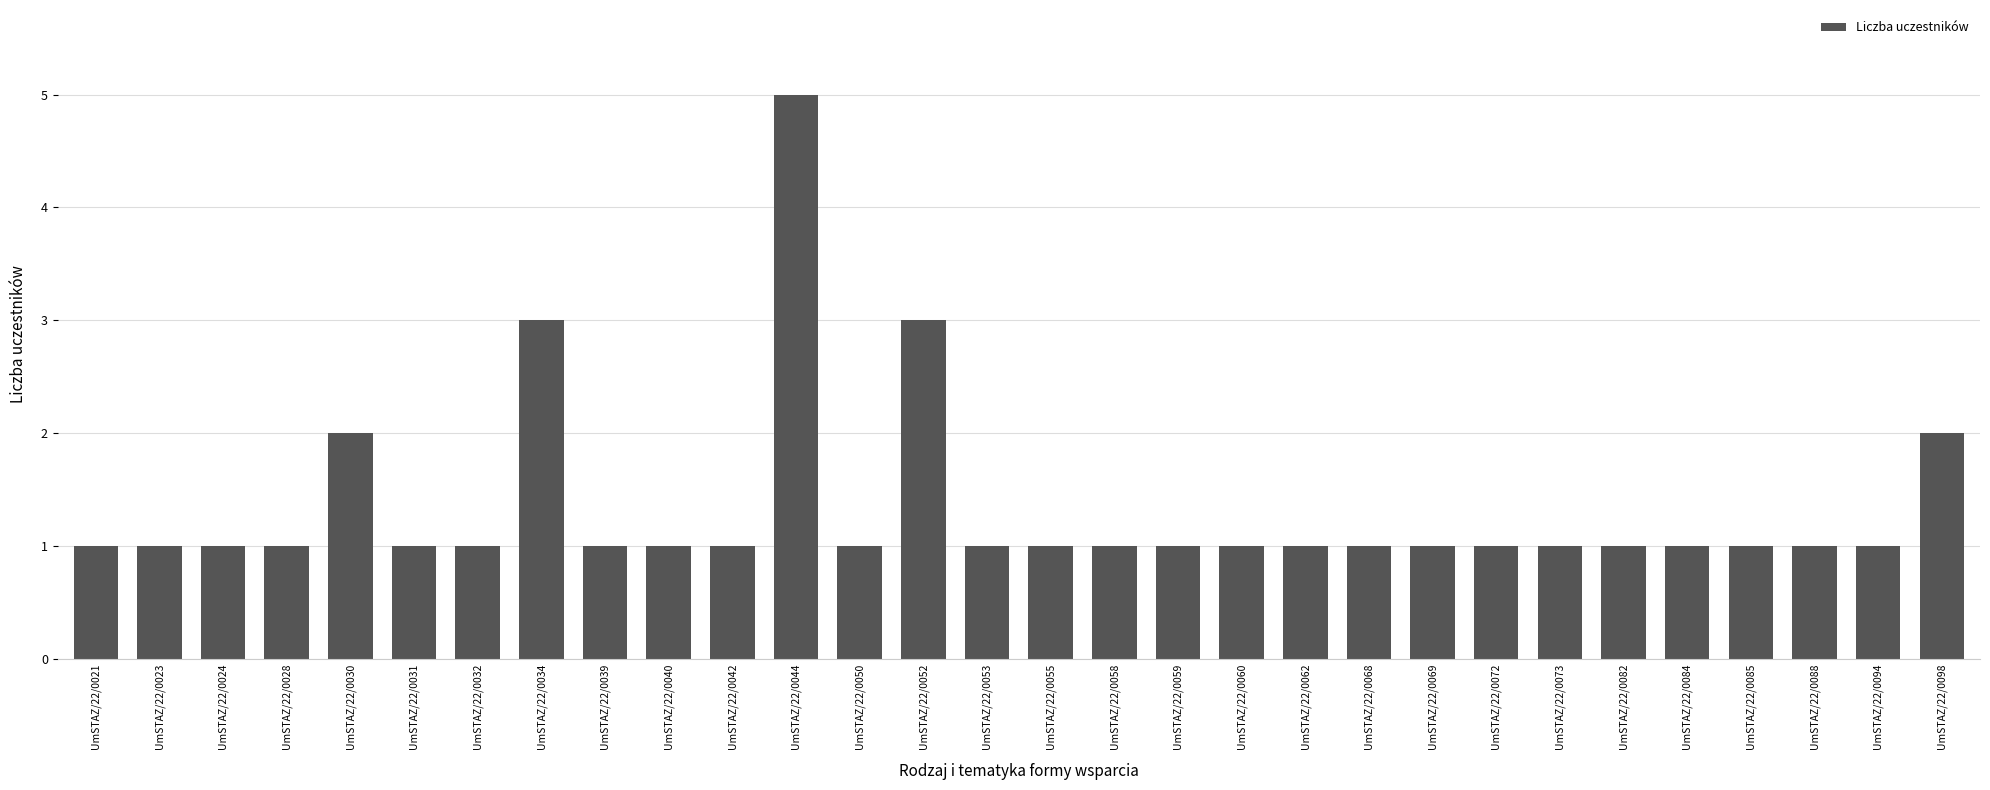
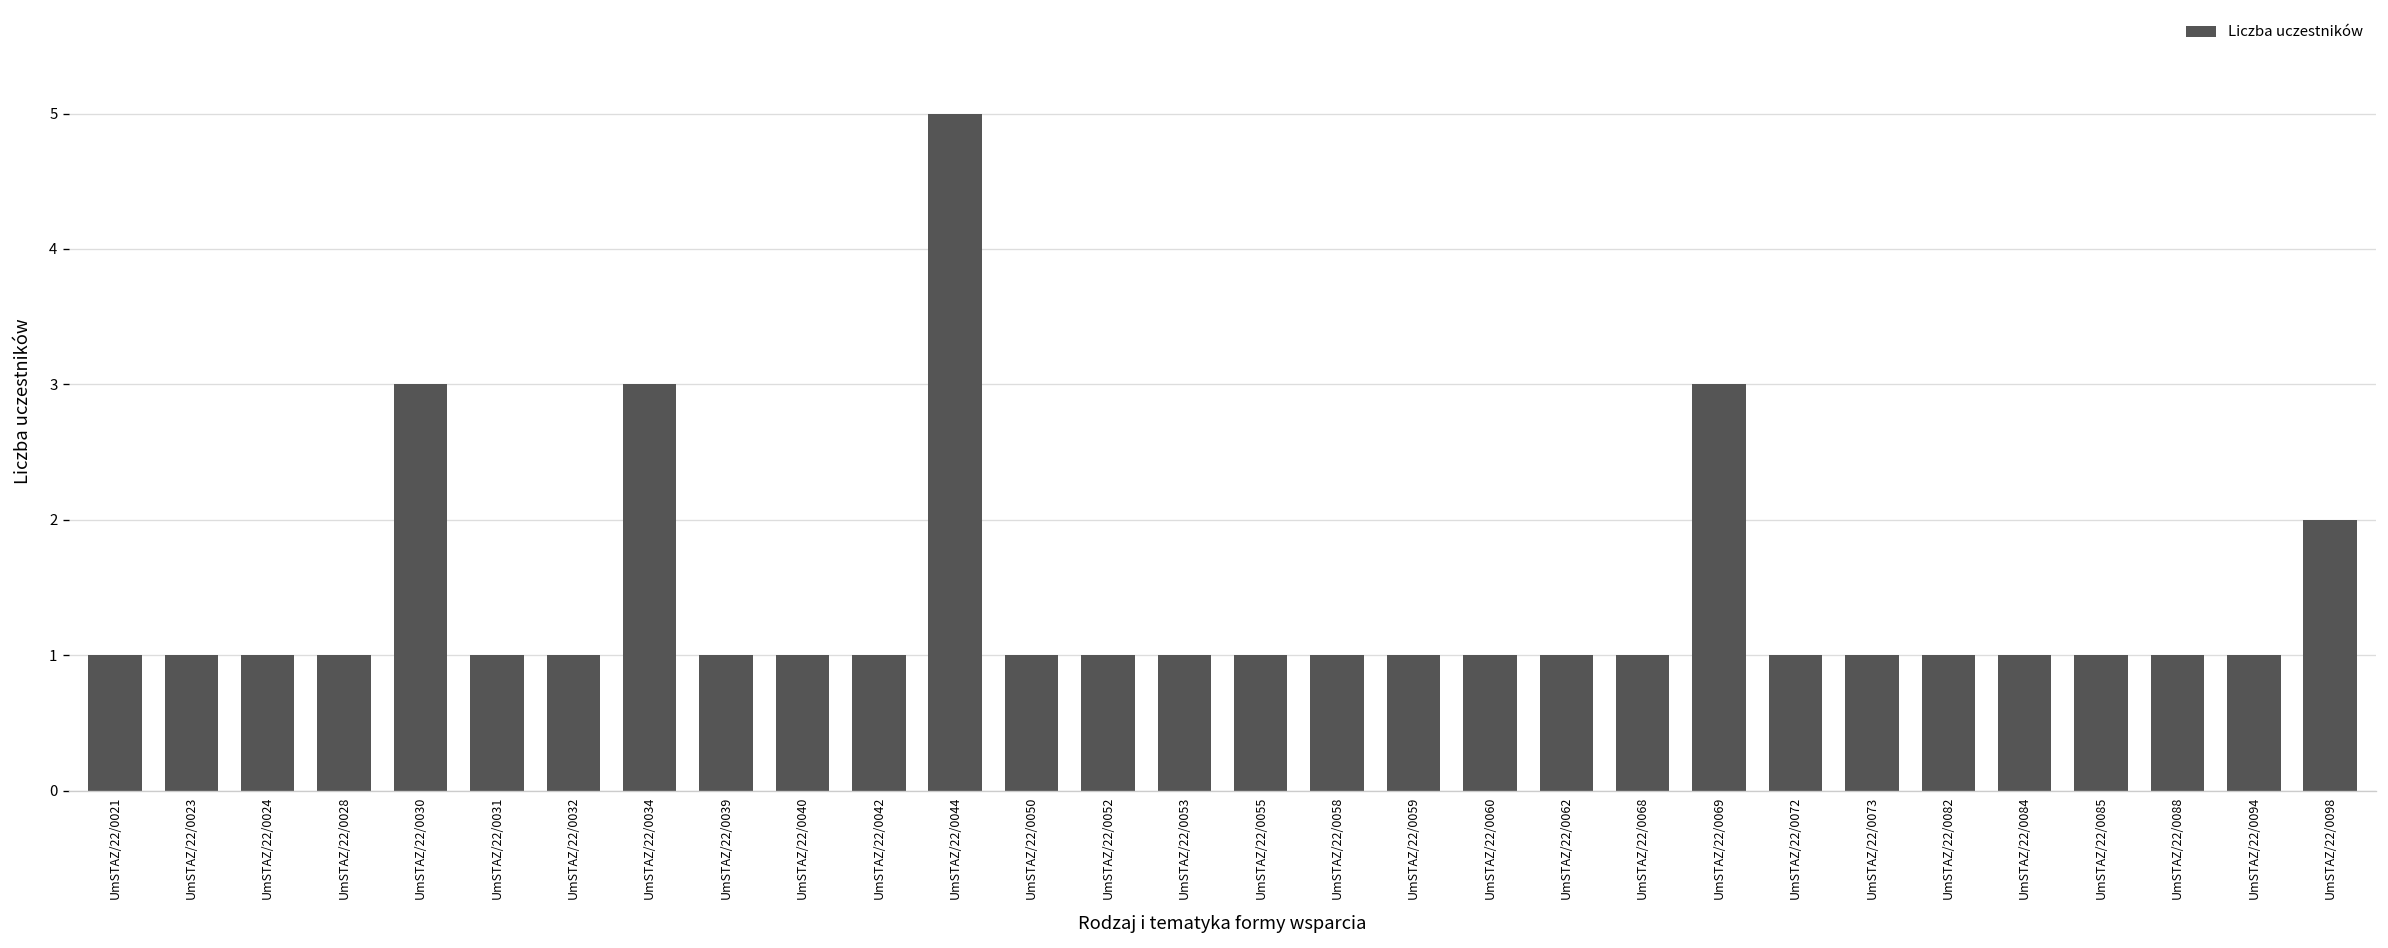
UmSTAZ/22/0030: 2 -> 3
UmSTAZ/22/0052: 3 -> 1
UmSTAZ/22/0069: 1 -> 3
